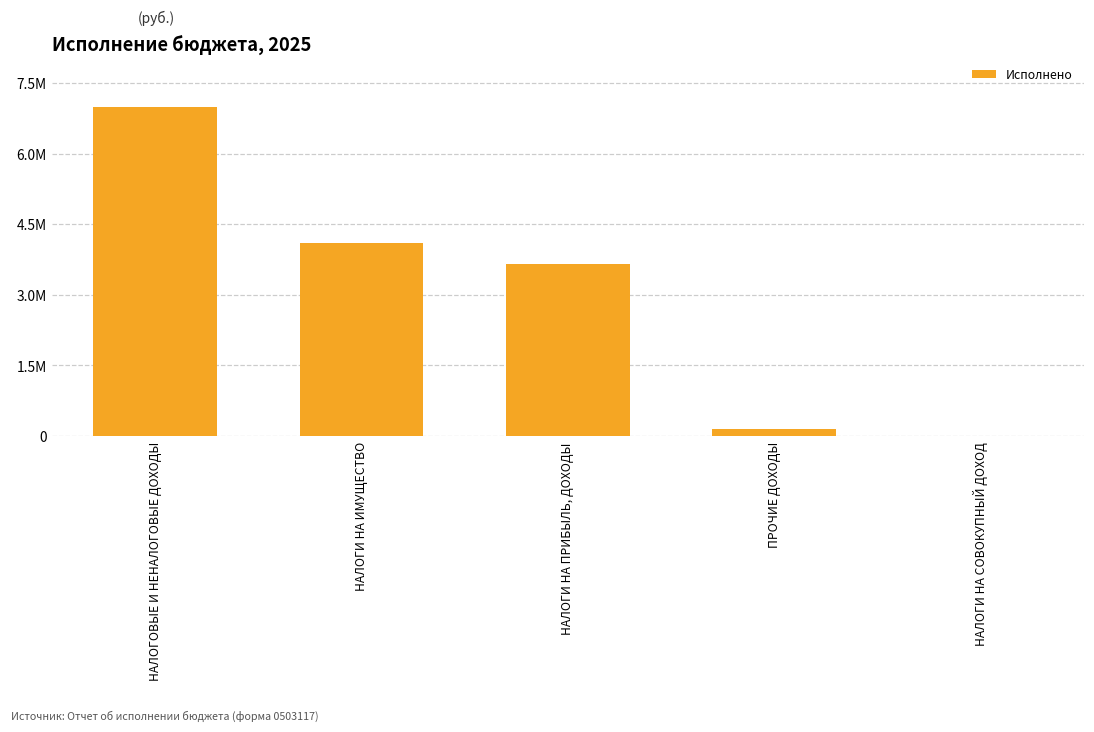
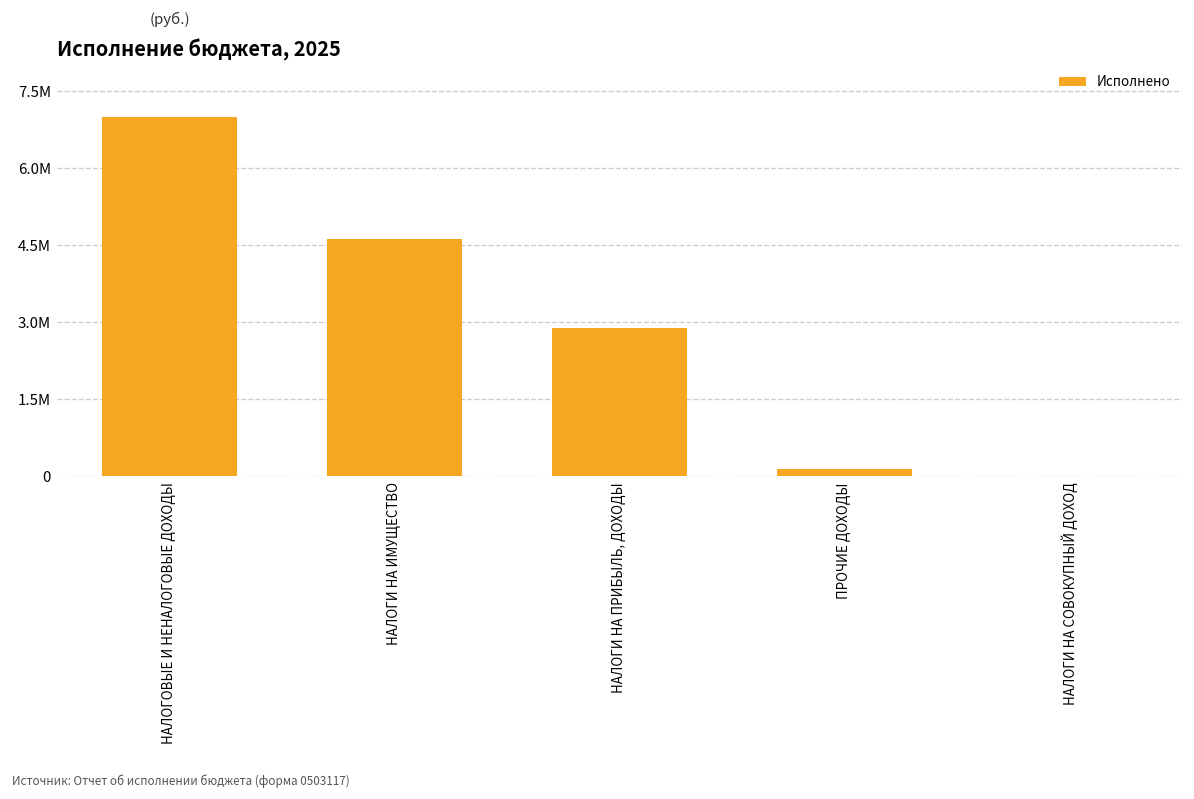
НАЛОГИ НА ИМУЩЕСТВО: 4100000 -> 4600000
НАЛОГИ НА ПРИБЫЛЬ, ДОХОДЫ: 3700000 -> 2900000
